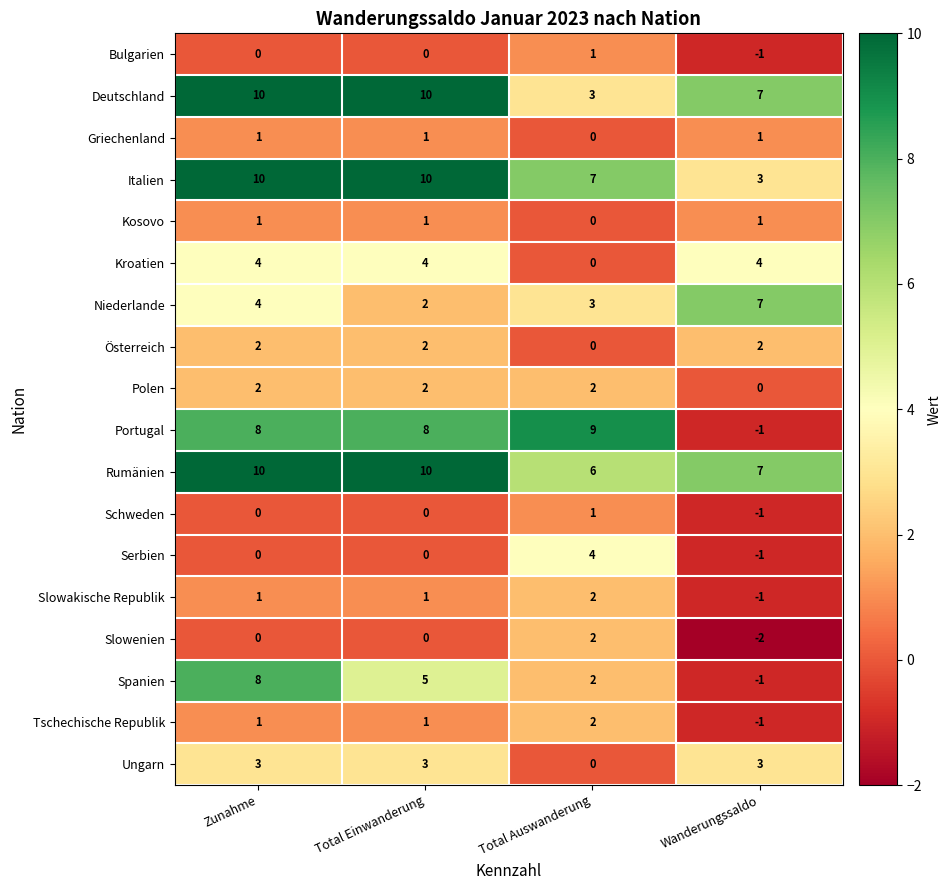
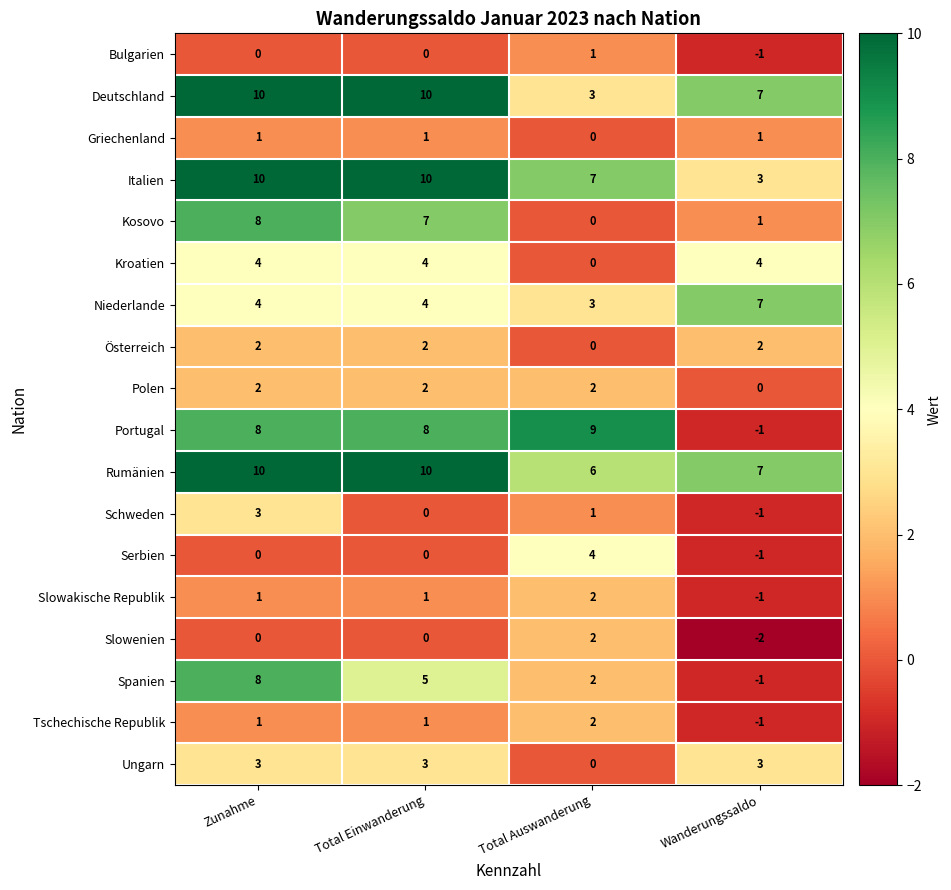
Kosovo, Zunahme: 1 -> 8
Kosovo, Total Einwanderung: 1 -> 7
Niederlande, Total Einwanderung: 2 -> 4
Schweden, Zunahme: 0 -> 3
